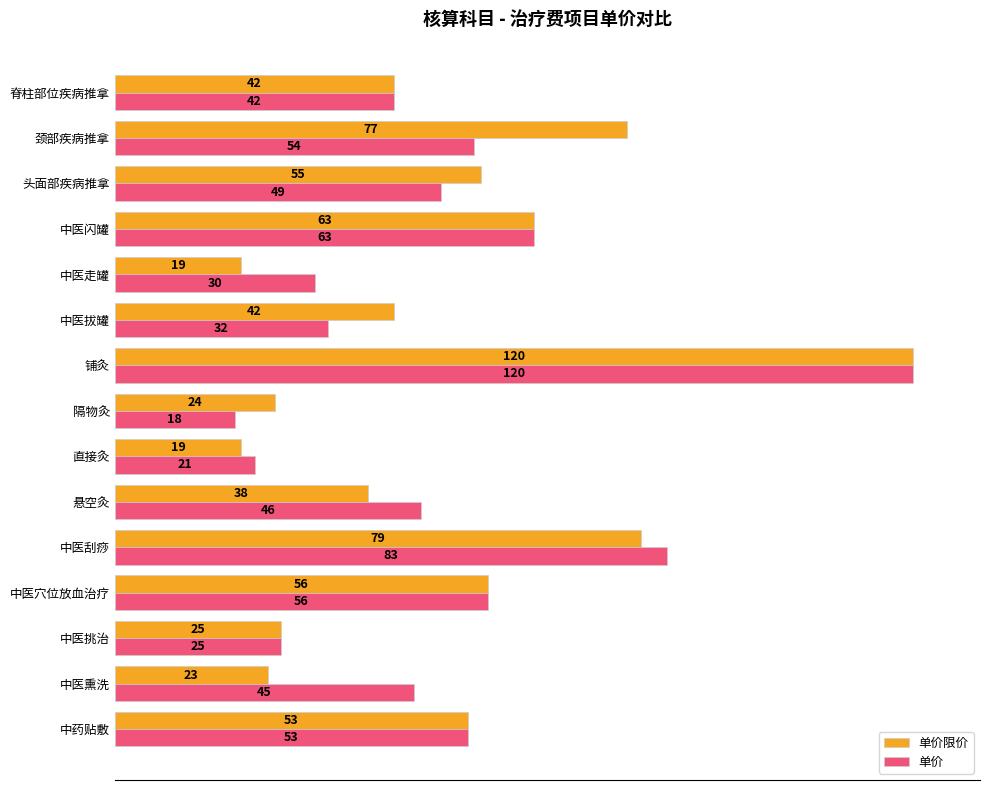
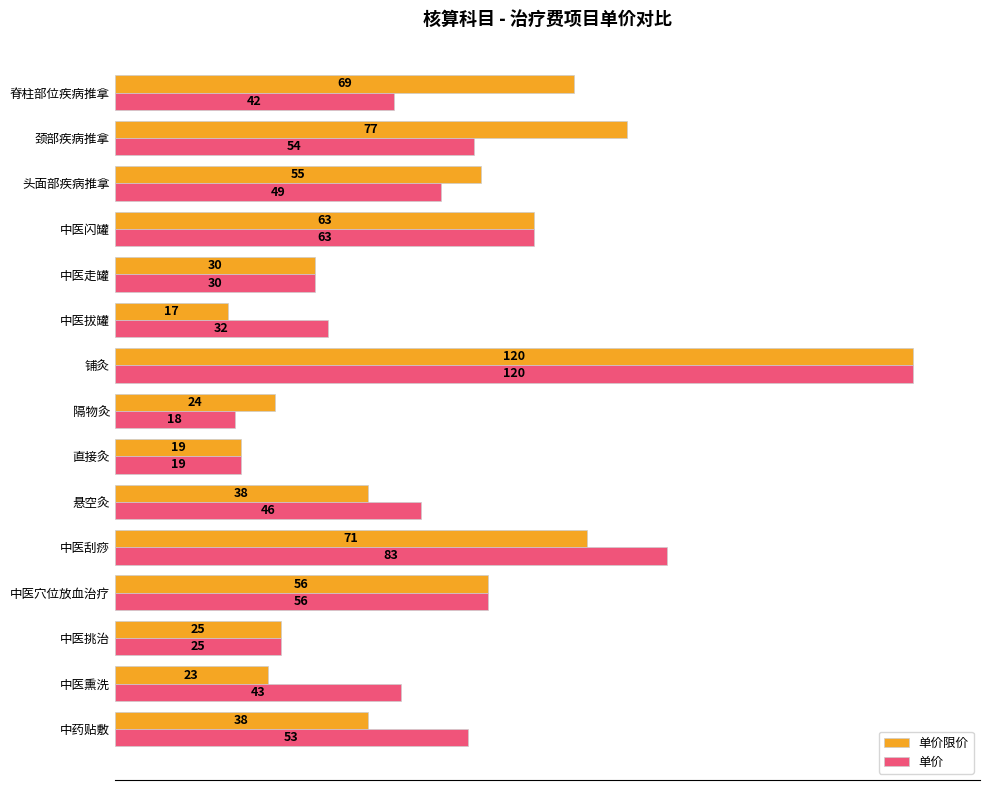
单价限价, 脊柱部位疾病推拿: 42 -> 69
单价限价, 中医走罐: 19 -> 30
单价限价, 中医拔罐: 42 -> 17
单价, 直接灸: 21 -> 19
单价限价, 中医刮痧: 79 -> 71
单价, 中医熏洗: 45 -> 43
单价限价, 中药贴敷: 53 -> 38
